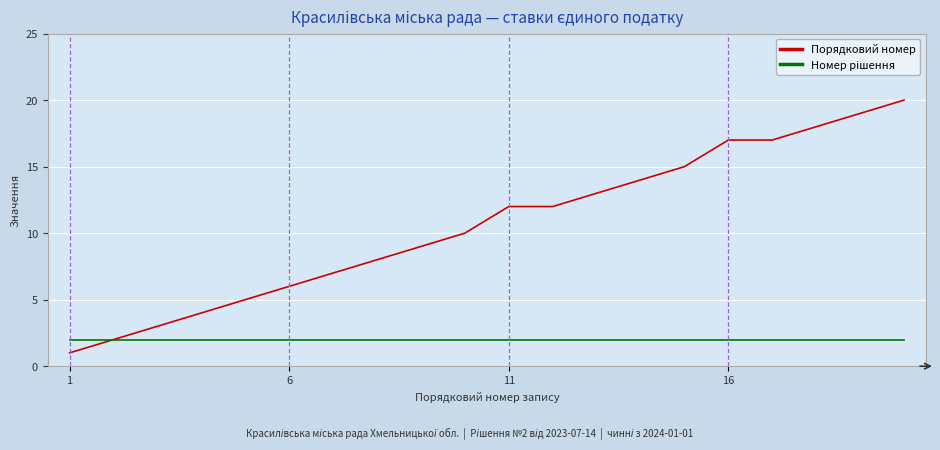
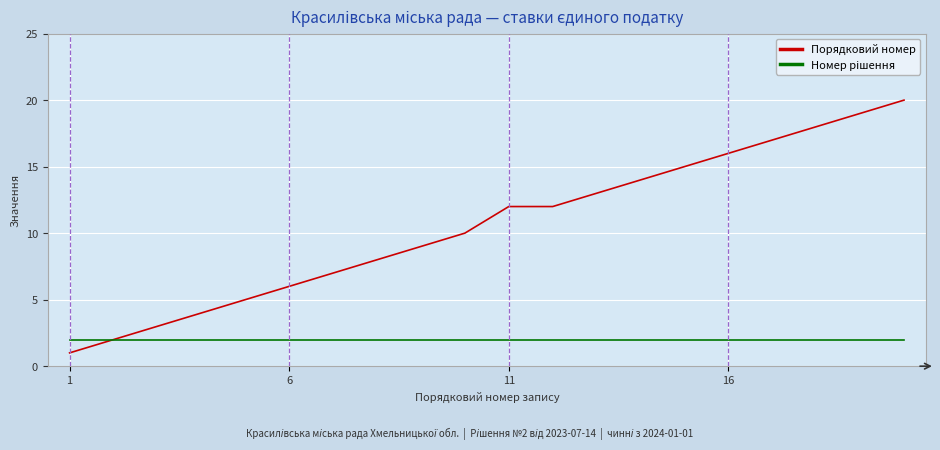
Порядковий номер, 16: 17 -> 16
